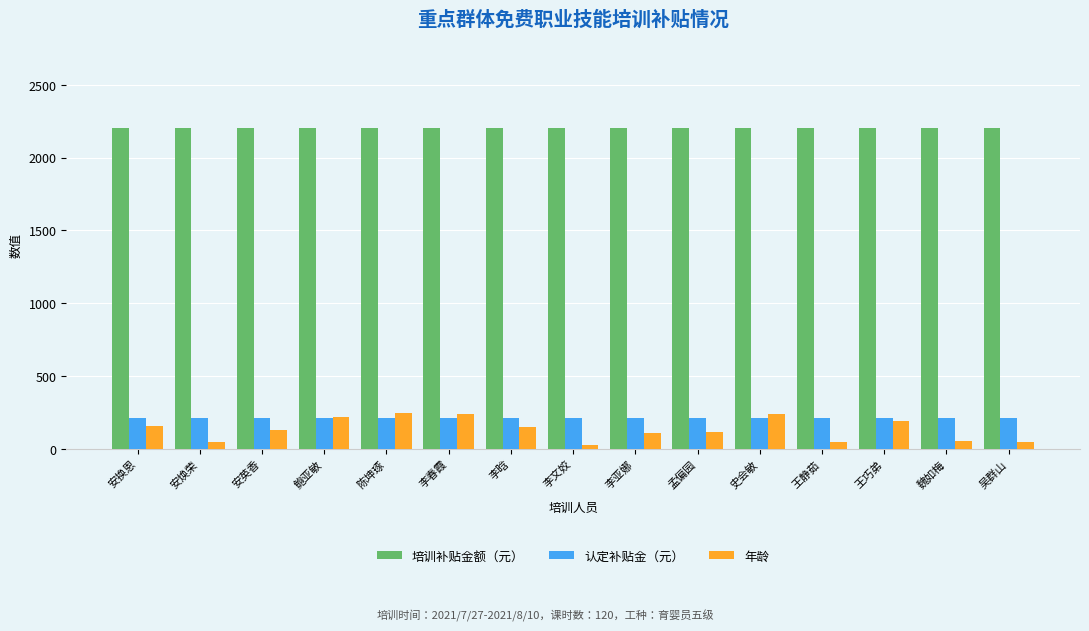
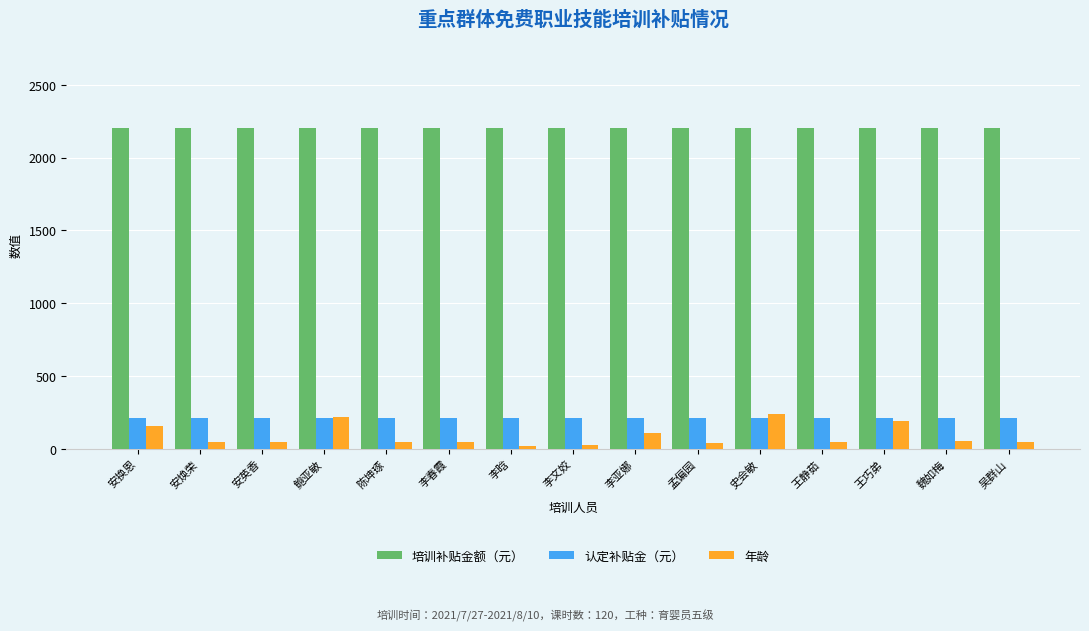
年龄, 安英香: 130 -> 40
年龄, 陈坤琢: 240 -> 50
年龄, 李春霞: 240 -> 50
年龄, 李晗: 150 -> 20
年龄, 孟偏园: 110 -> 40
